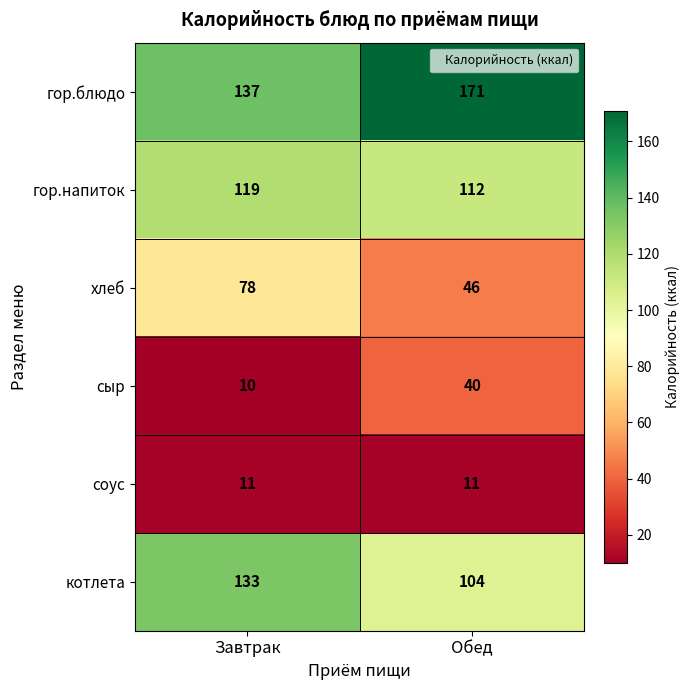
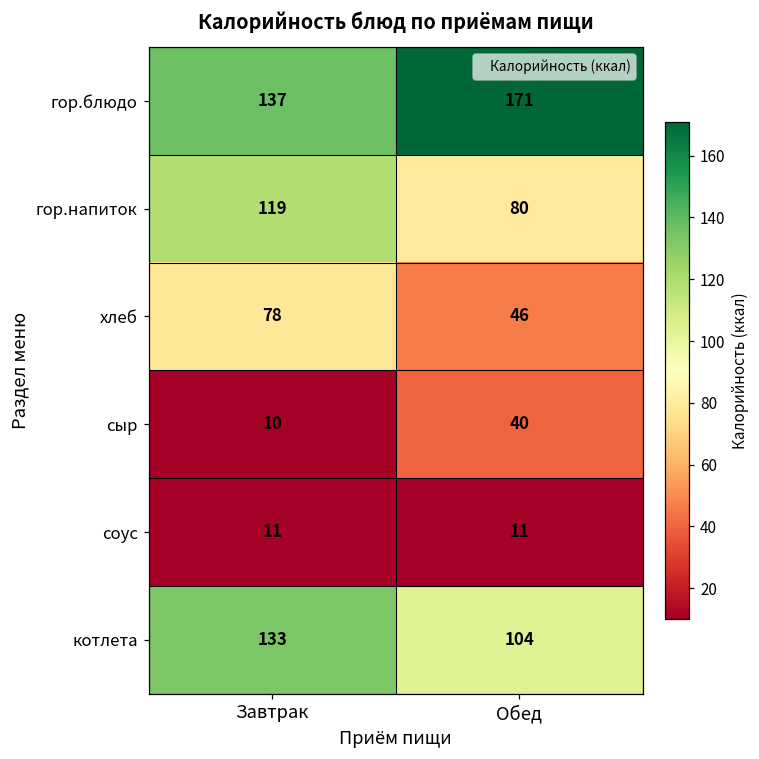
гор.напиток, Обед: 112 -> 80
